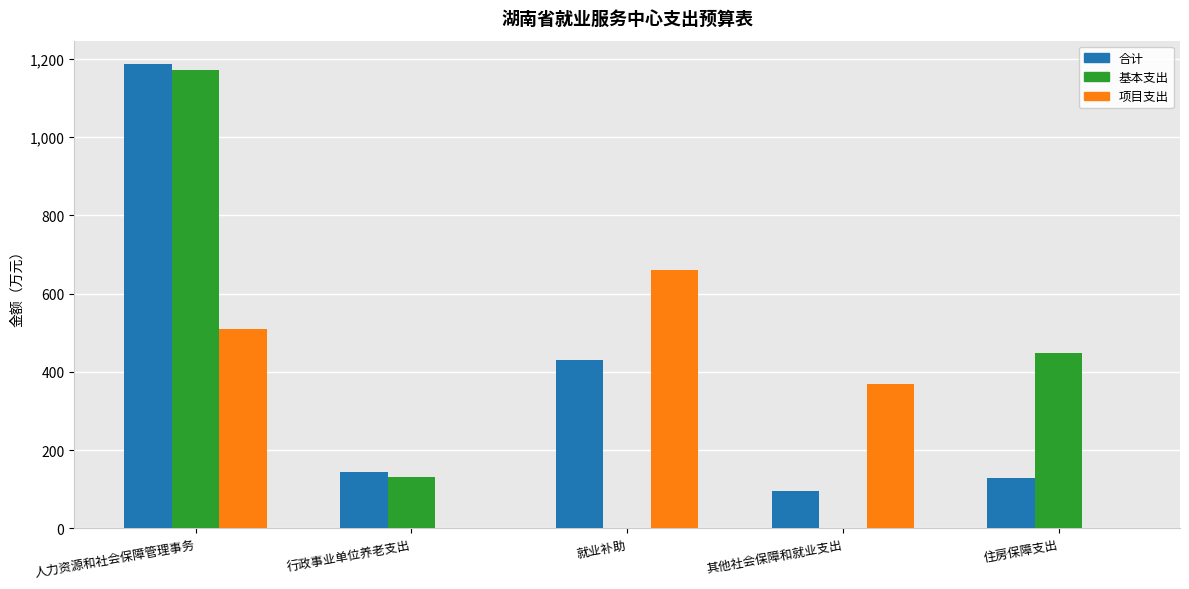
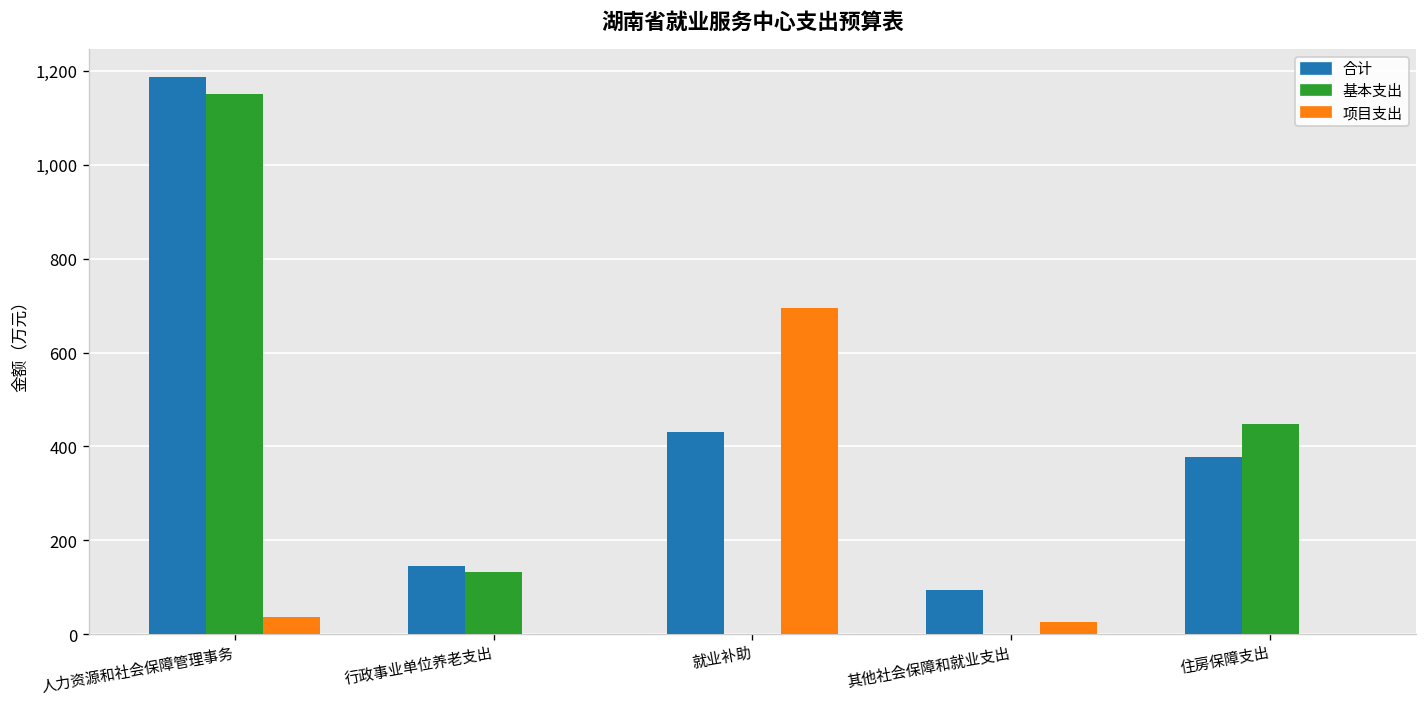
基本支出, 人力资源和社会保障管理事务: 1,170 -> 1,150
项目支出, 人力资源和社会保障管理事务: 510 -> 40
项目支出, 就业补助: 660 -> 690
项目支出, 其他社会保障和就业支出: 370 -> 30
合计, 住房保障支出: 130 -> 380
